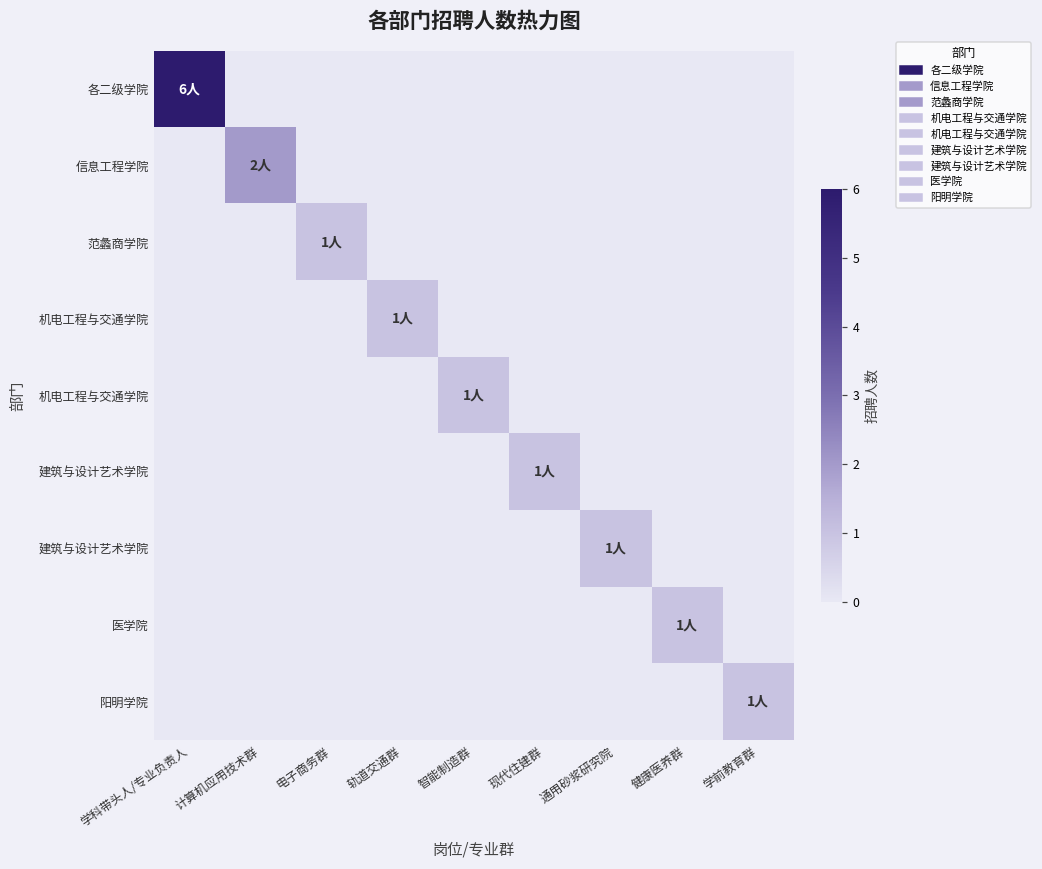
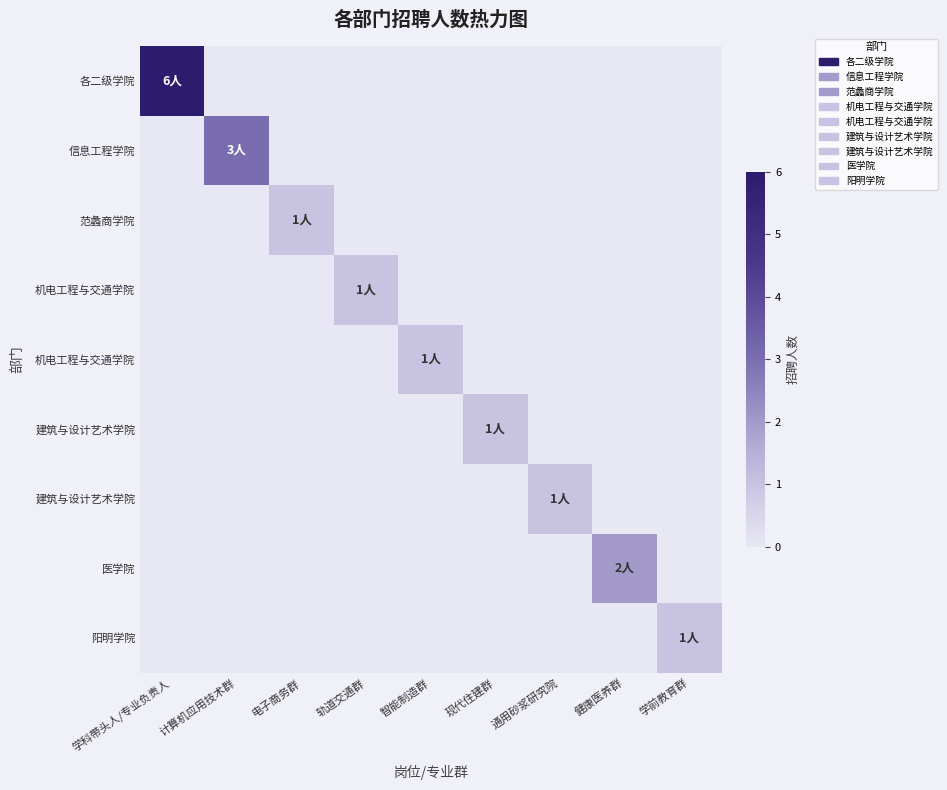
信息工程学院, 计算机应用技术群: 2人 -> 3人
医学院, 健康医养群: 1人 -> 2人
